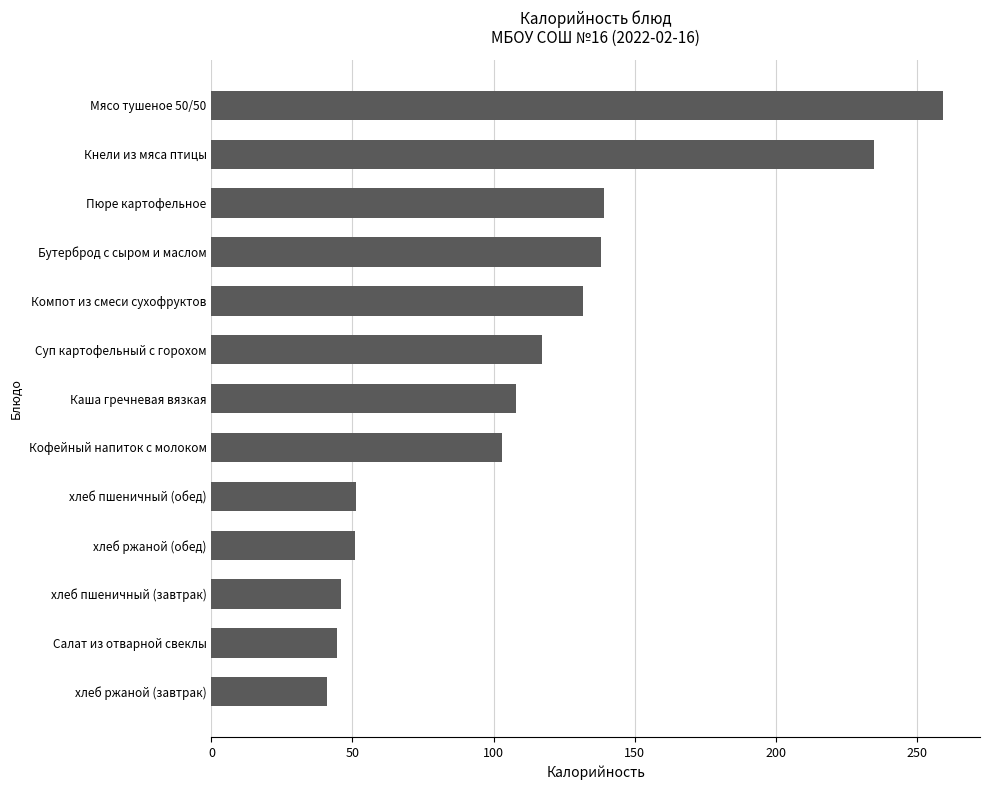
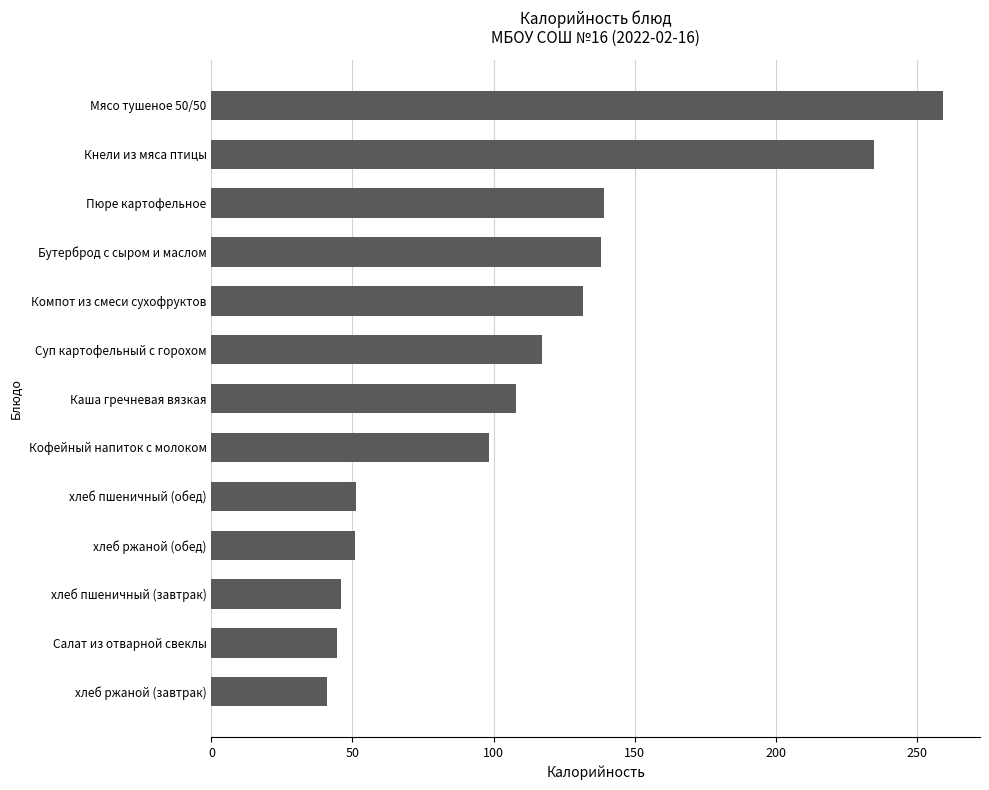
Кофейный напиток с молоком: 103 -> 99
